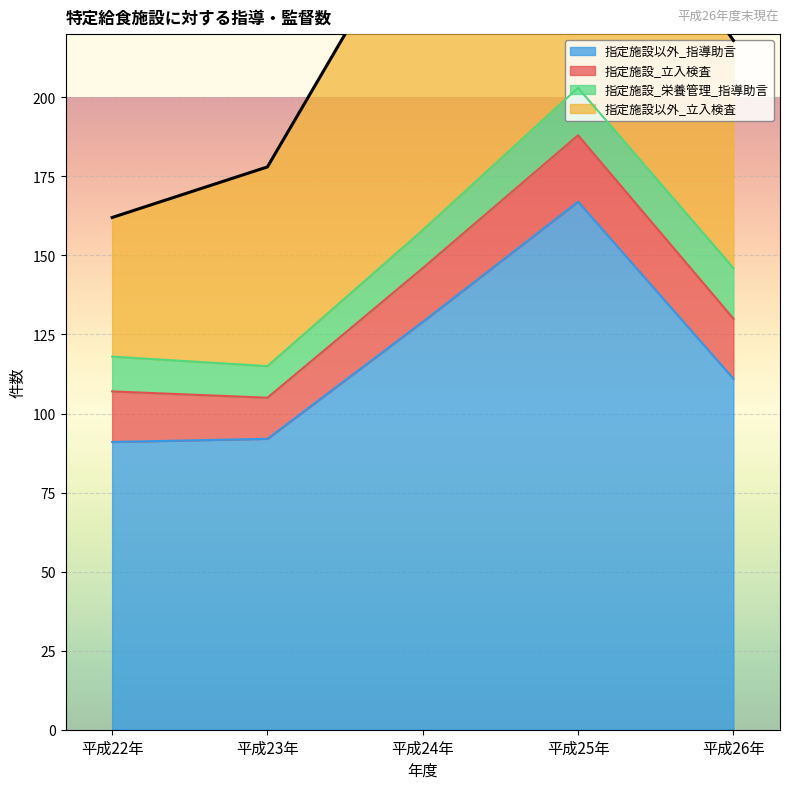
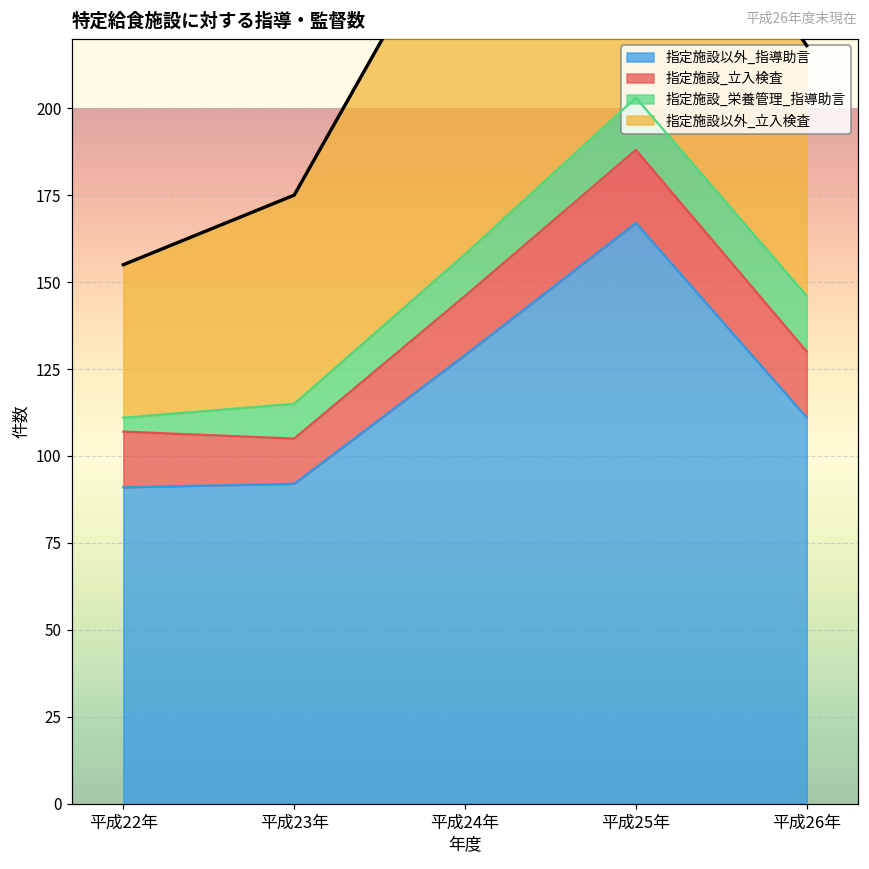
指定施設_栄養管理_指導助言, 平成22年: 11 -> 4
指定施設以外_立入検査, 平成23年: 63 -> 60
